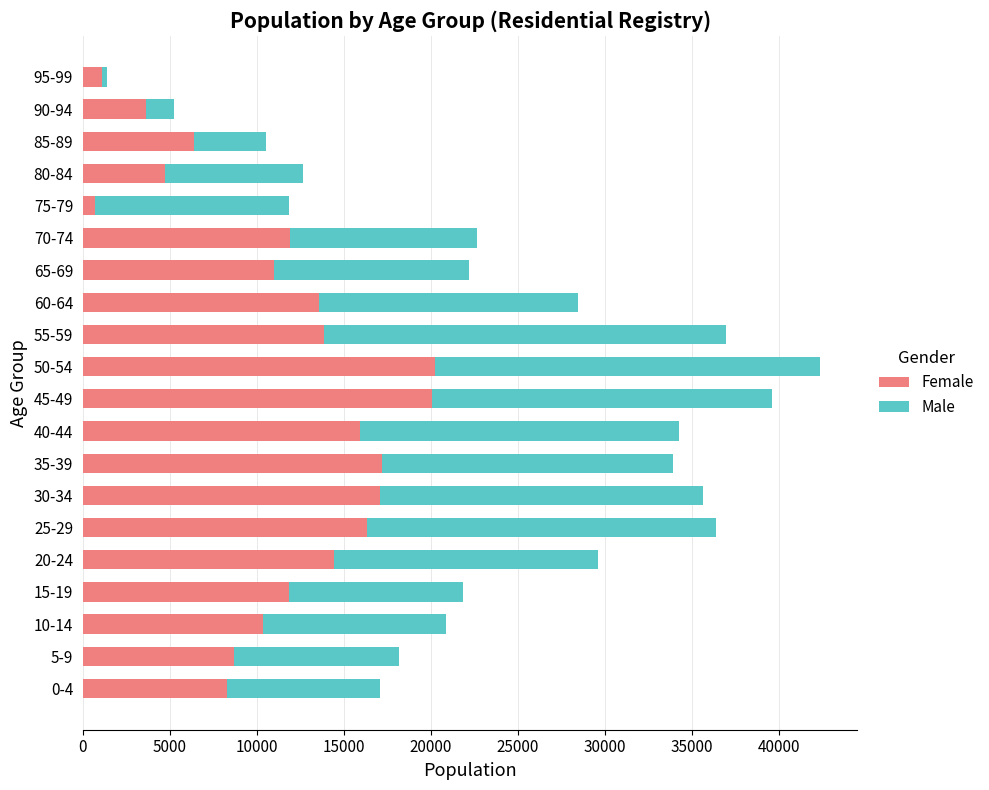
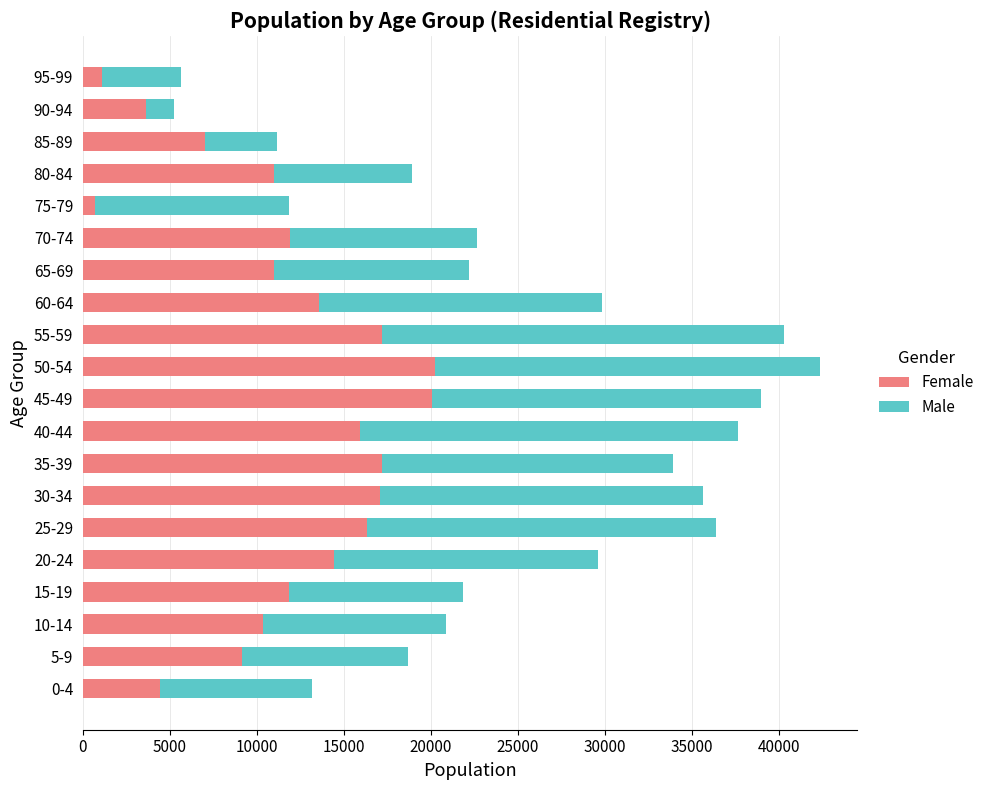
Male, 95-99: 300 -> 4600
Female, 85-89: 6400 -> 7000
Female, 80-84: 4700 -> 11000
Male, 60-64: 14900 -> 16200
Female, 55-59: 13800 -> 17200
Male, 45-49: 19500 -> 18900
Male, 40-44: 18300 -> 21700
Female, 5-9: 8700 -> 9200
Female, 0-4: 8300 -> 4400
